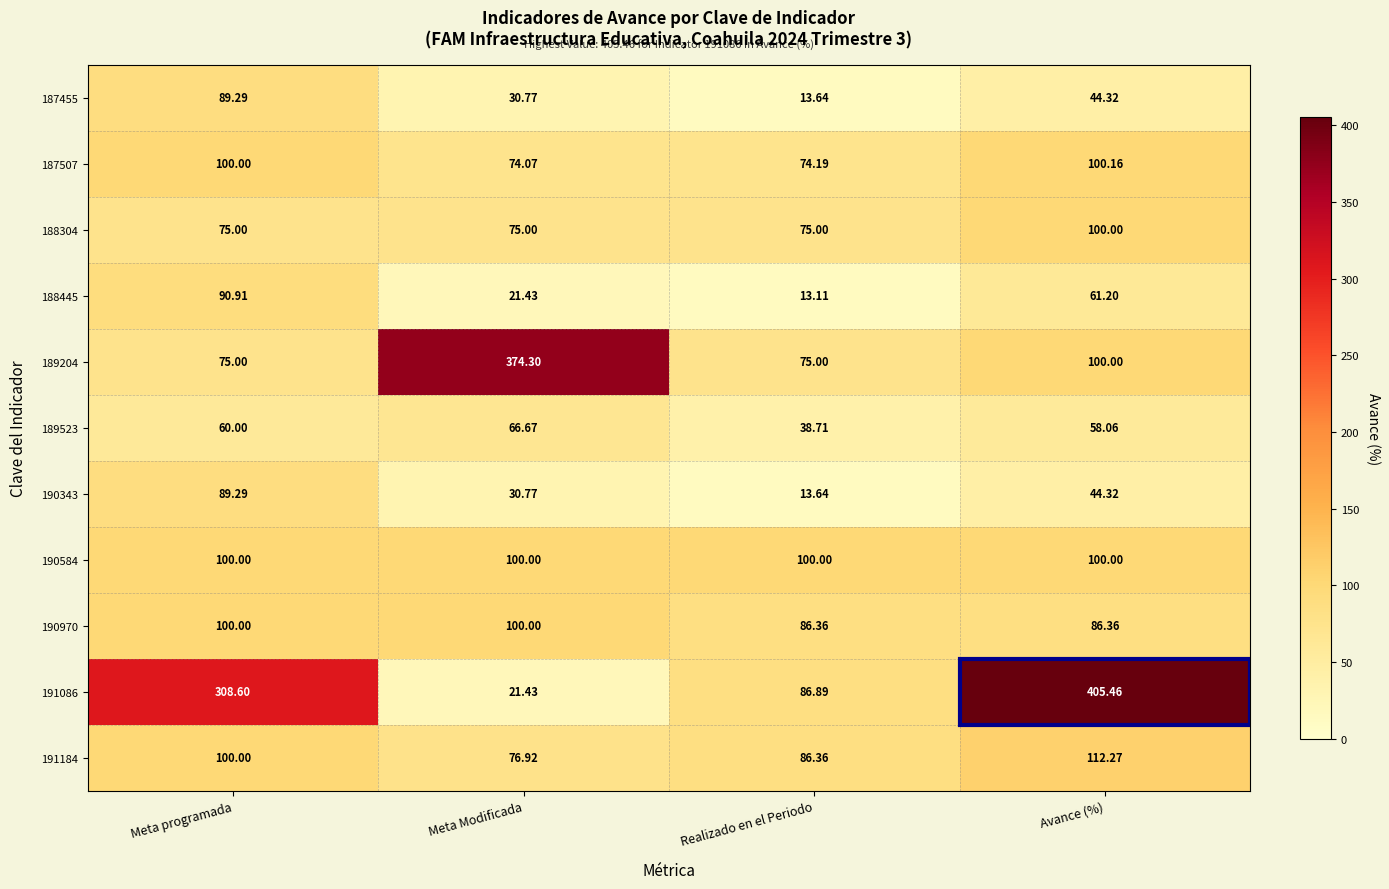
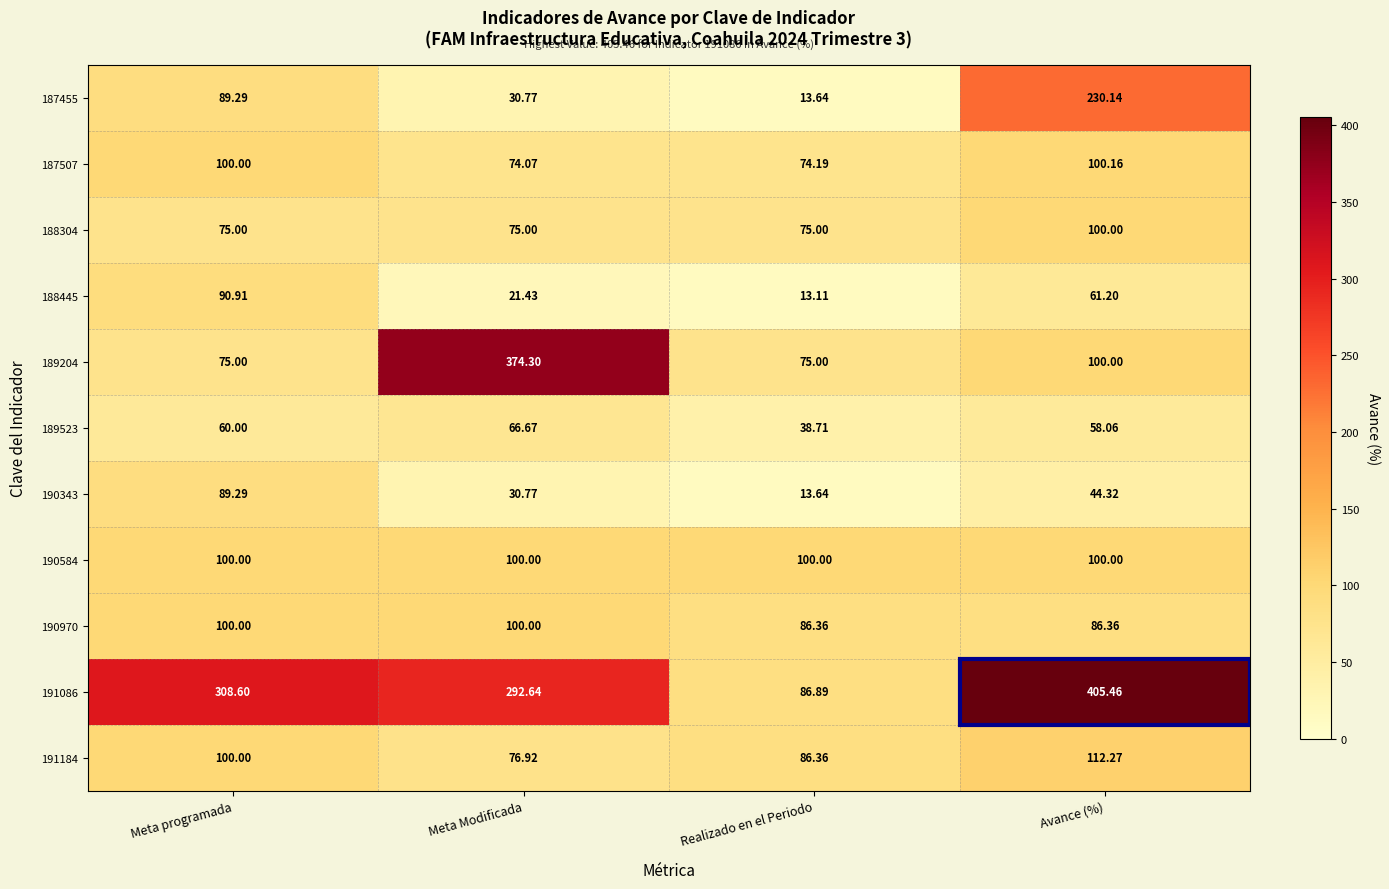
187455, Avance (%): 44.32 -> 230.14
191086, Meta Modificada: 21.43 -> 292.64
